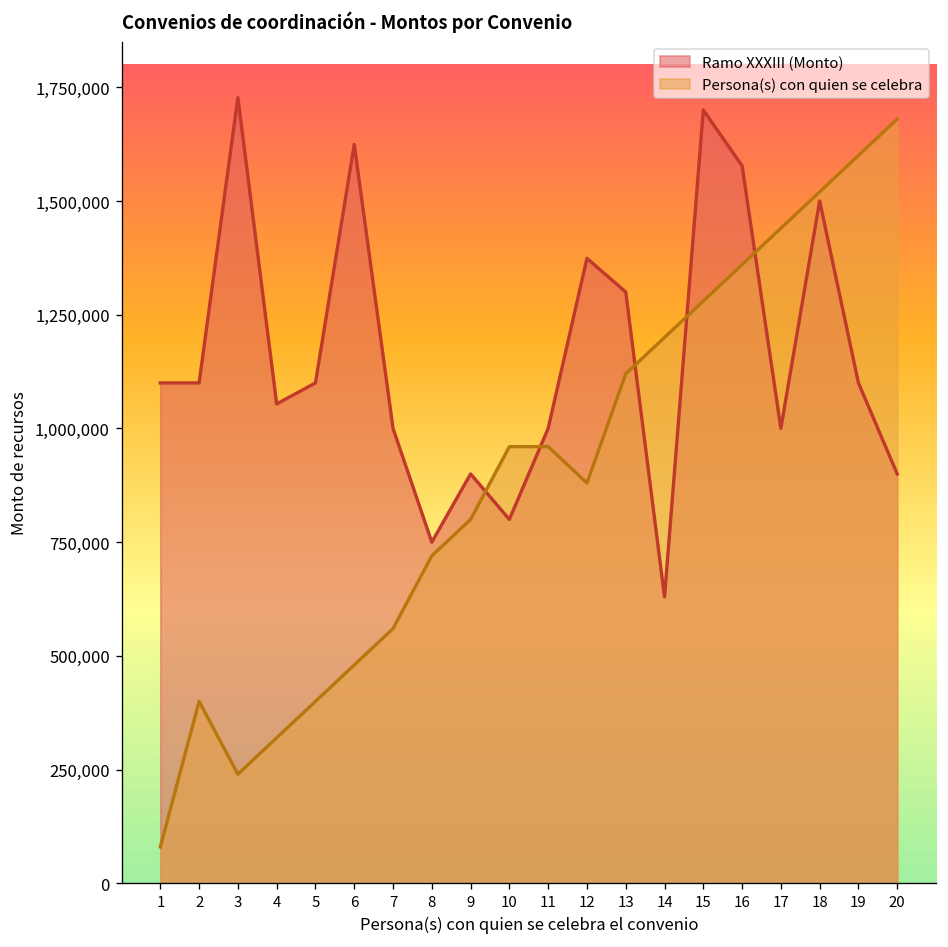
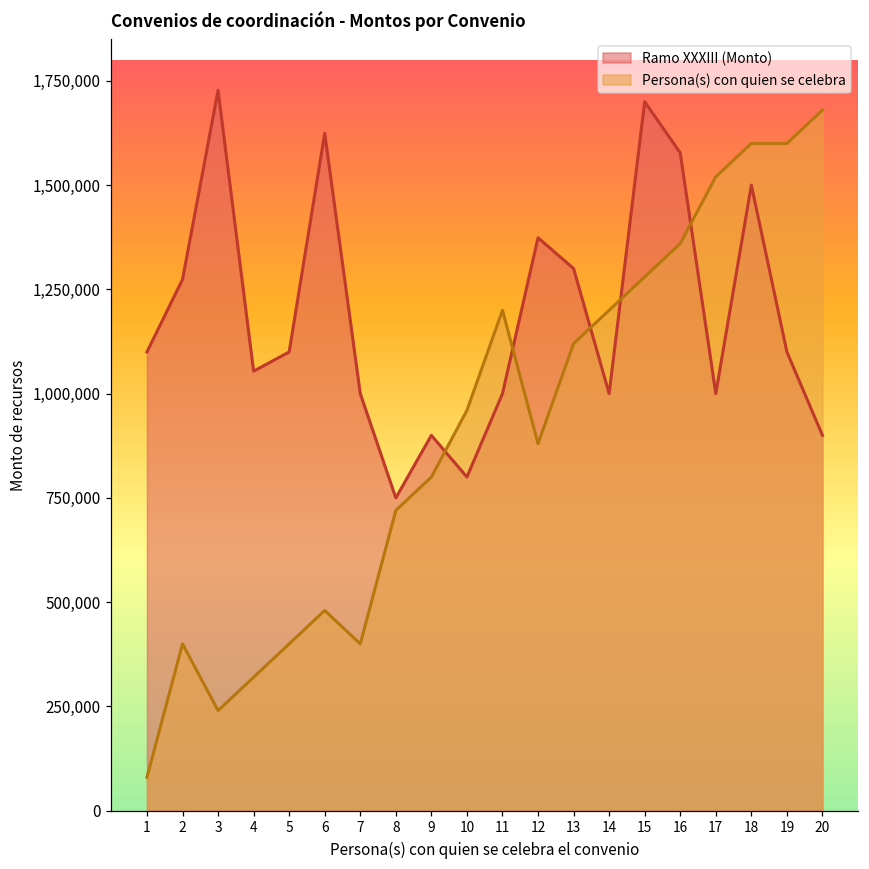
Ramo XXXIII (Monto), 2: 1,100,000 -> 1,270,000
Persona(s) con quien se celebra, 7: 560,000 -> 400,000
Persona(s) con quien se celebra, 11: 960,000 -> 1,200,000
Ramo XXXIII (Monto), 14: 630,000 -> 1,000,000
Persona(s) con quien se celebra, 17: 1,440,000 -> 1,520,000
Persona(s) con quien se celebra, 18: 1,520,000 -> 1,600,000
